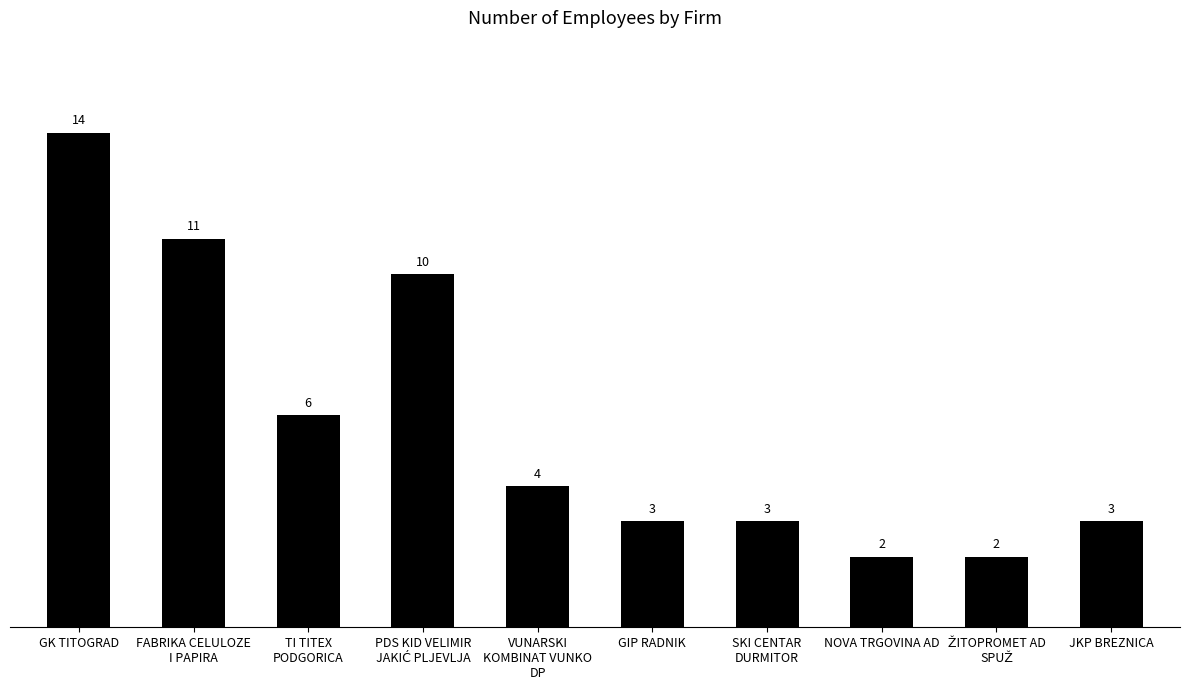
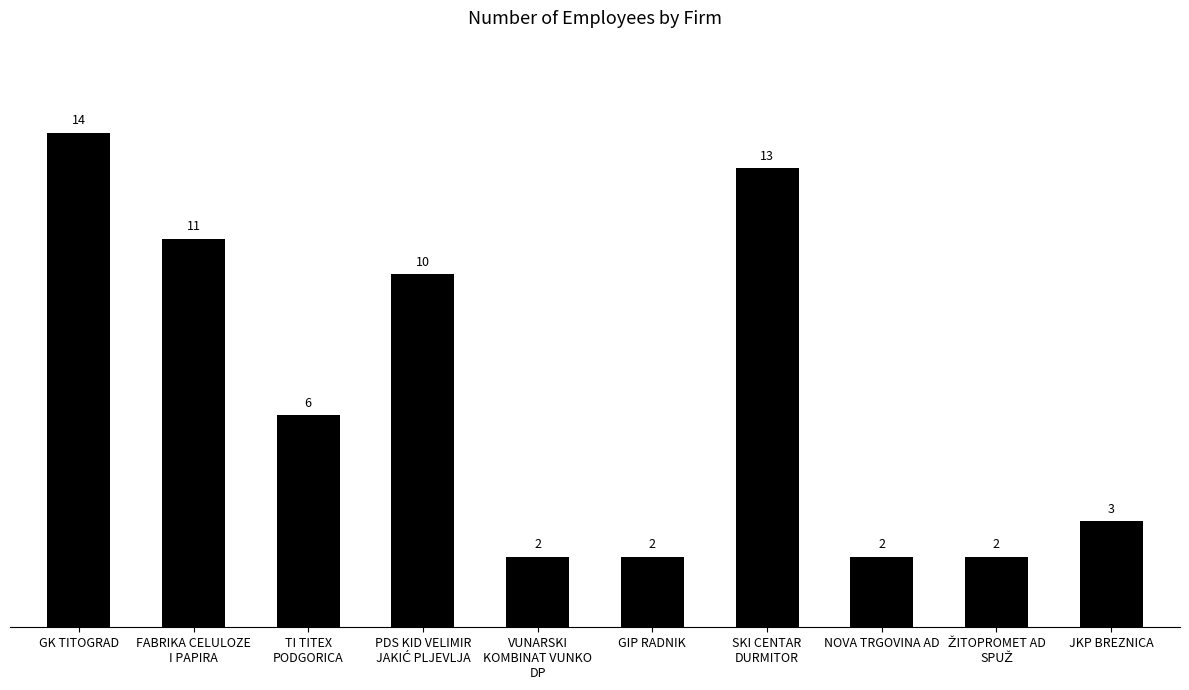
VUNARSKI KOMBINAT VUNKO DP: 4 -> 2
GIP RADNIK: 3 -> 2
SKI CENTAR DURMITOR: 3 -> 13
